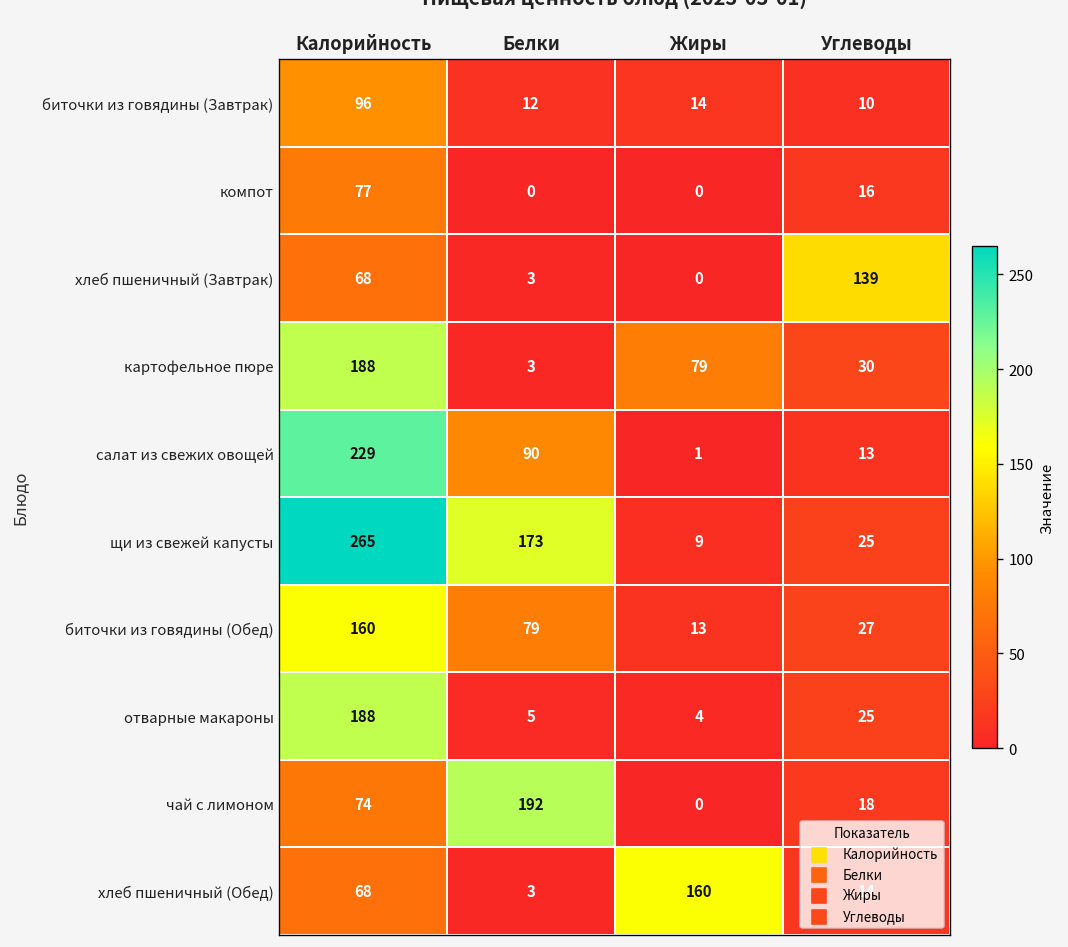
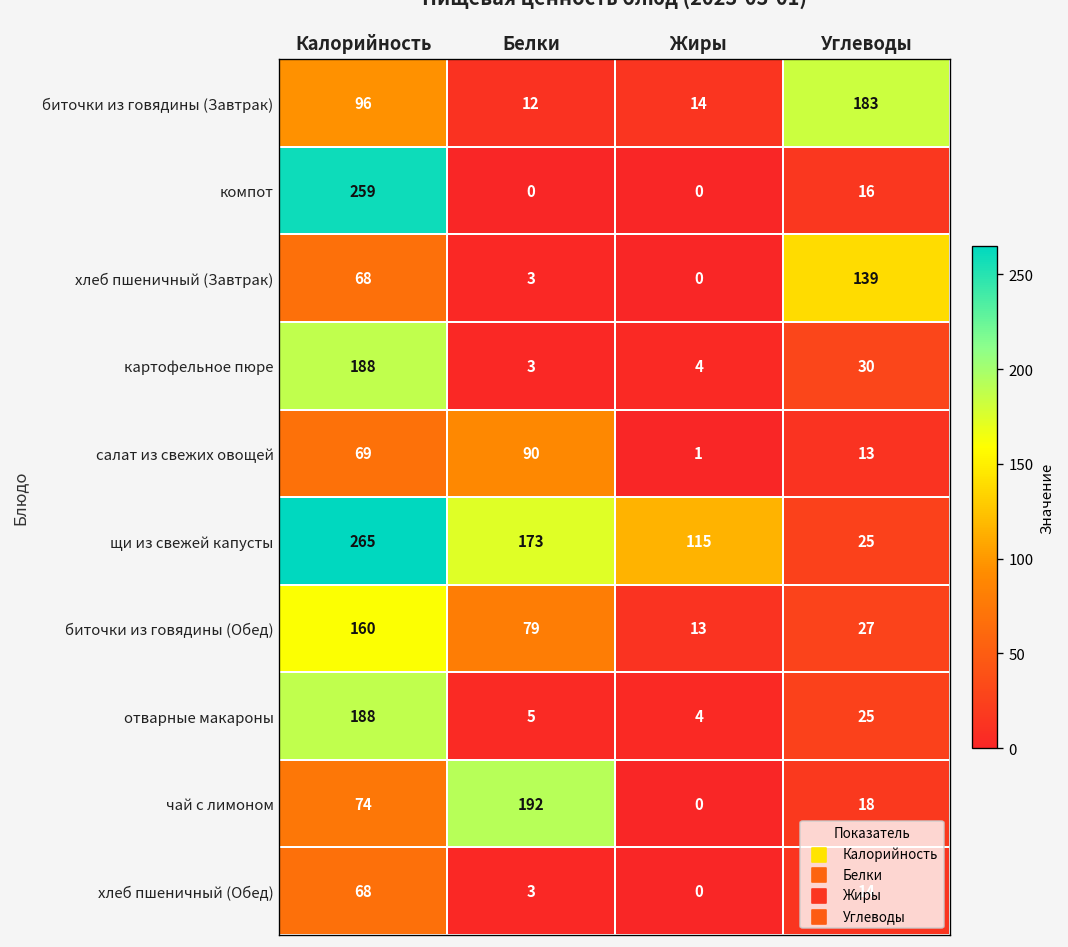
биточки из говядины (Завтрак), Углеводы: 10 -> 183
компот, Калорийность: 77 -> 259
картофельное пюре, Жиры: 79 -> 4
салат из свежих овощей, Калорийность: 229 -> 69
щи из свежей капусты, Жиры: 9 -> 115
хлеб пшеничный (Обед), Жиры: 160 -> 0
